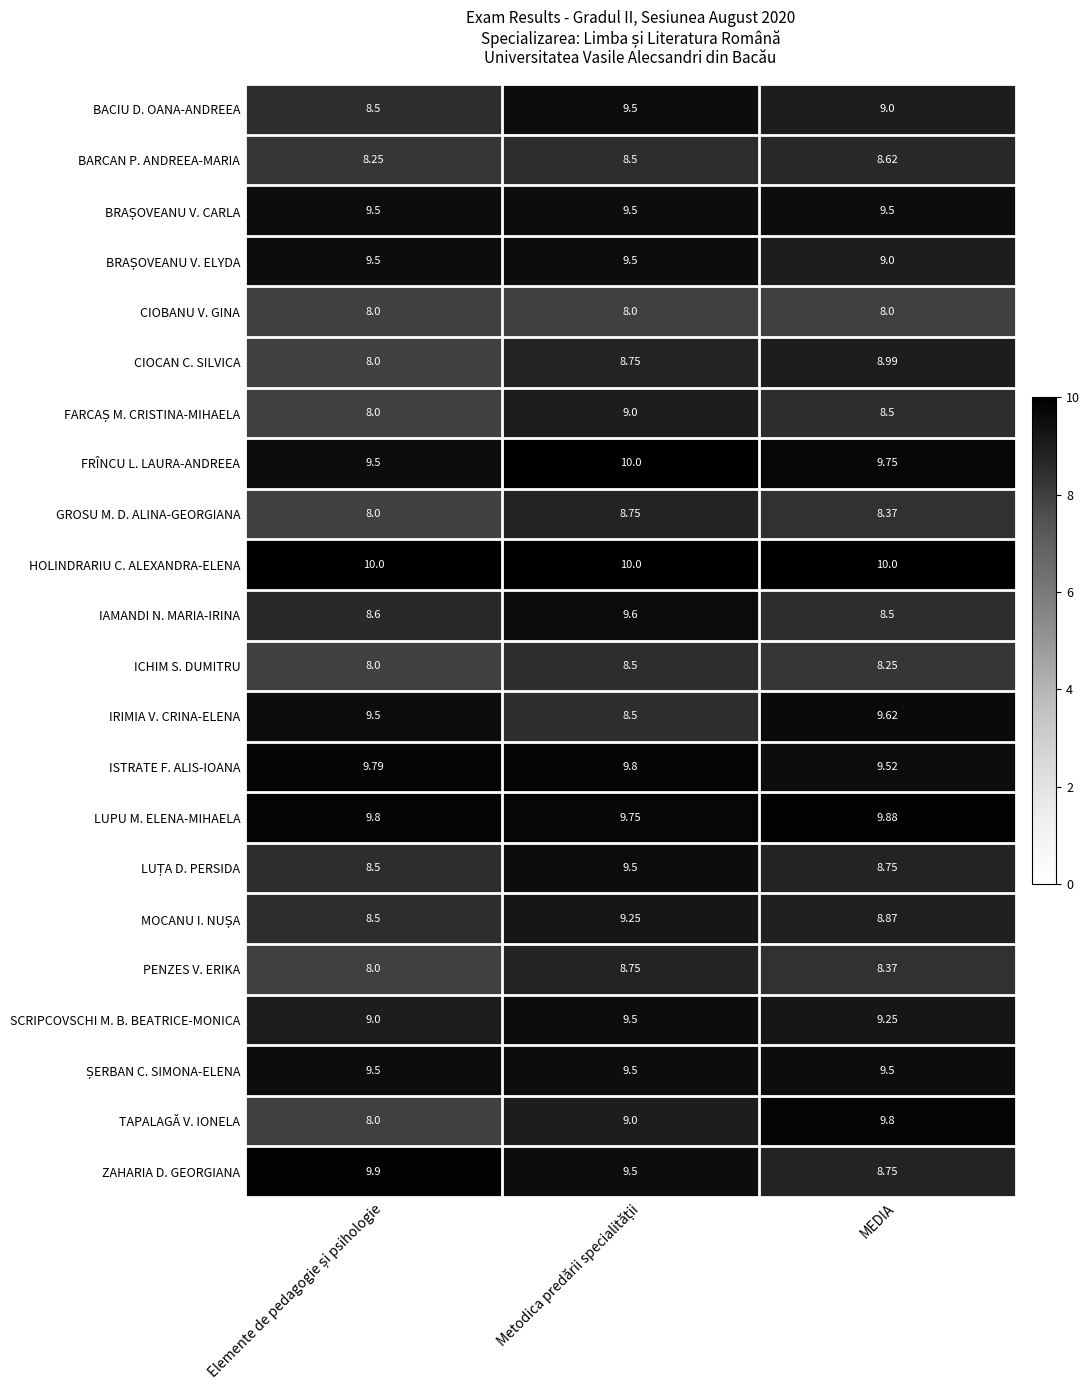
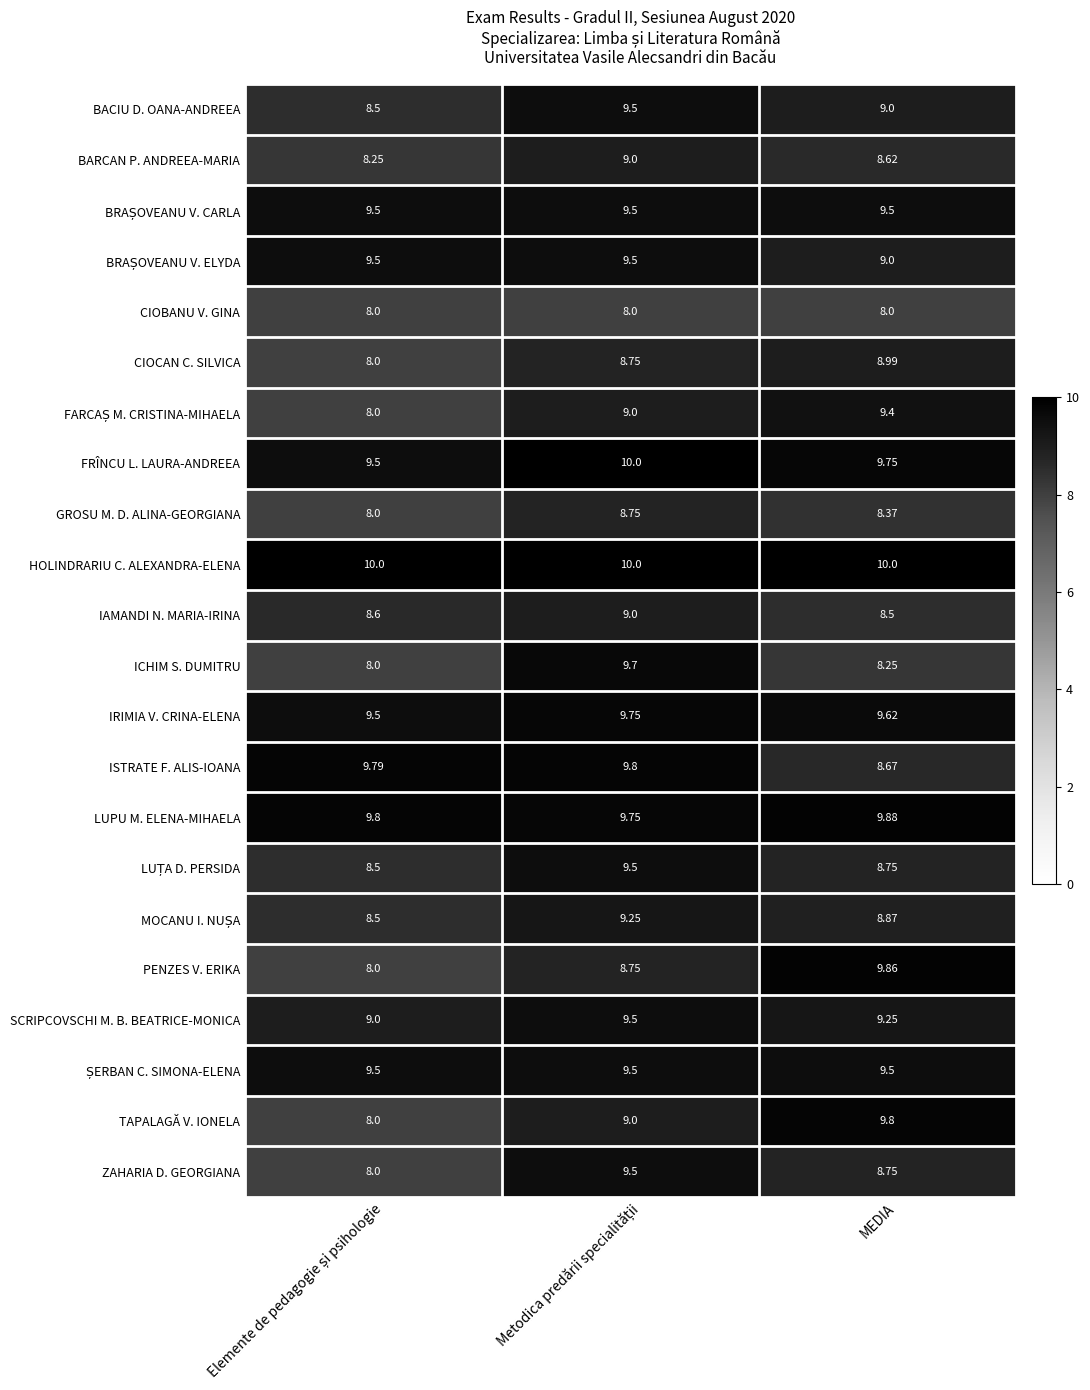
BARCAN P. ANDREEA-MARIA, Metodica predării specialității: 8.5 -> 9.0
FARCAȘ M. CRISTINA-MIHAELA, MEDIA: 8.5 -> 9.4
IAMANDI N. MARIA-IRINA, Metodica predării specialității: 9.6 -> 9.0
ICHIM S. DUMITRU, Metodica predării specialității: 8.5 -> 9.7
IRIMIA V. CRINA-ELENA, Metodica predării specialității: 8.5 -> 9.75
ISTRATE F. ALIS-IOANA, MEDIA: 9.52 -> 8.67
PENZES V. ERIKA, MEDIA: 8.37 -> 9.86
ZAHARIA D. GEORGIANA, Elemente de pedagogie și psihologie: 9.9 -> 8.0
